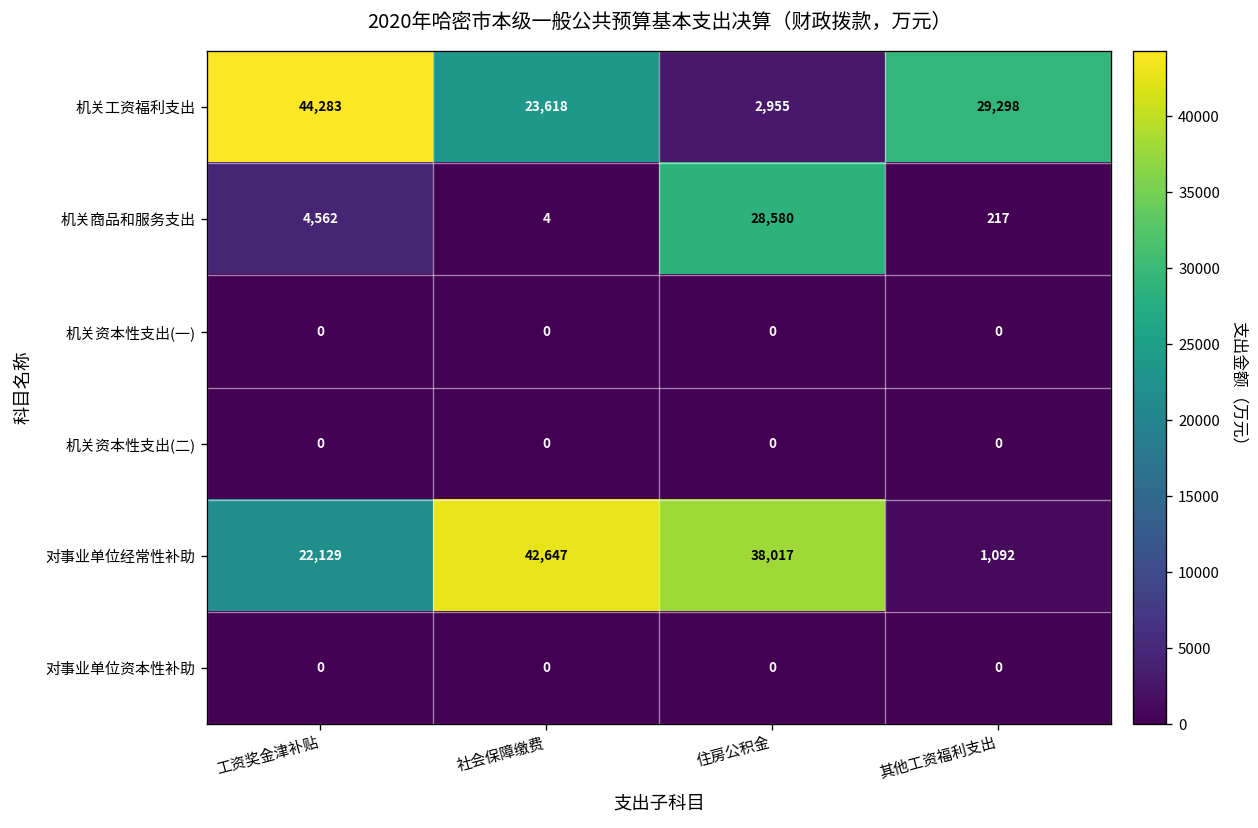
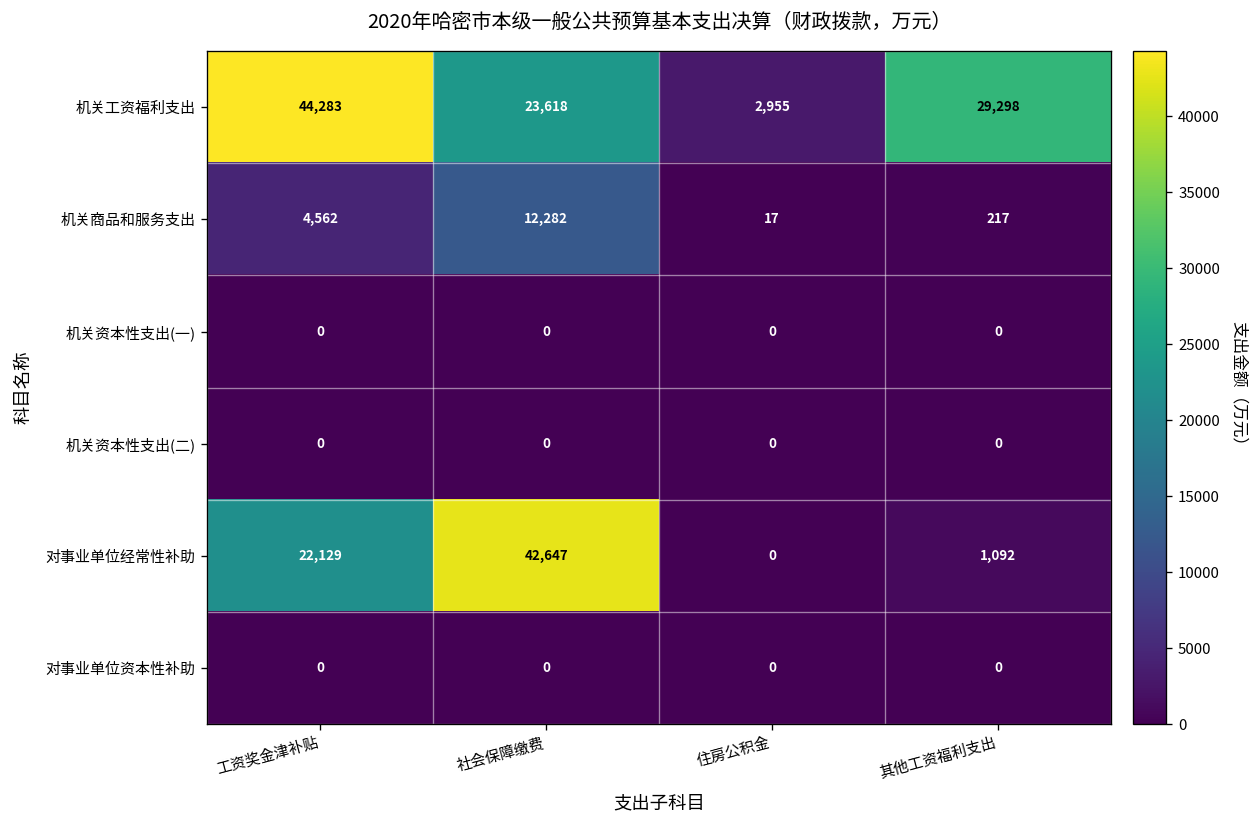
机关商品和服务支出, 社会保障缴费: 4 -> 12,282
机关商品和服务支出, 住房公积金: 28,580 -> 17
对事业单位经常性补助, 住房公积金: 38,017 -> 0
